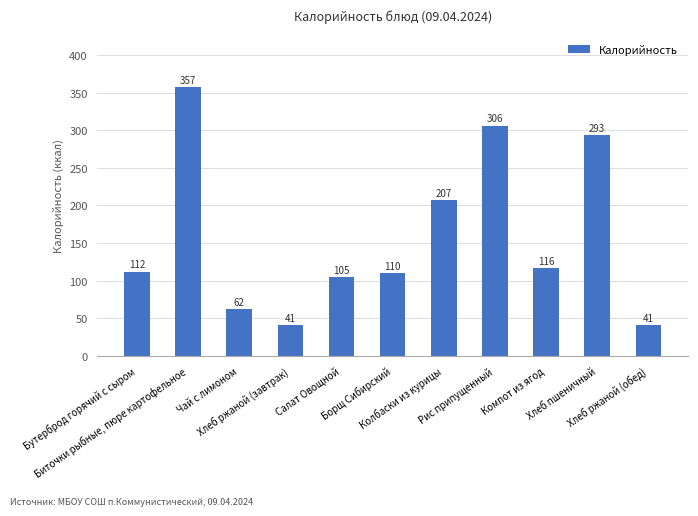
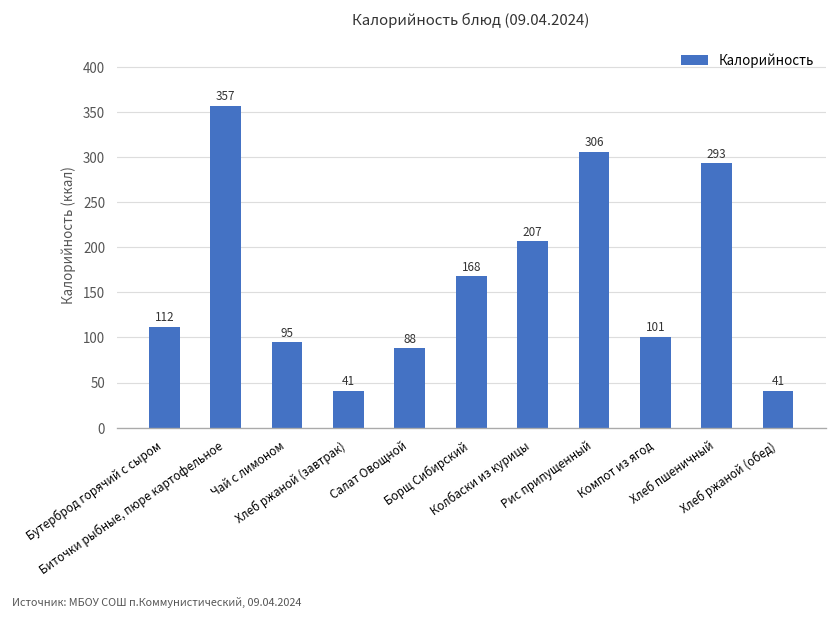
Чай с лимоном: 62 -> 95
Салат Овощной: 105 -> 88
Борщ Сибирский: 110 -> 168
Компот из ягод: 116 -> 101
